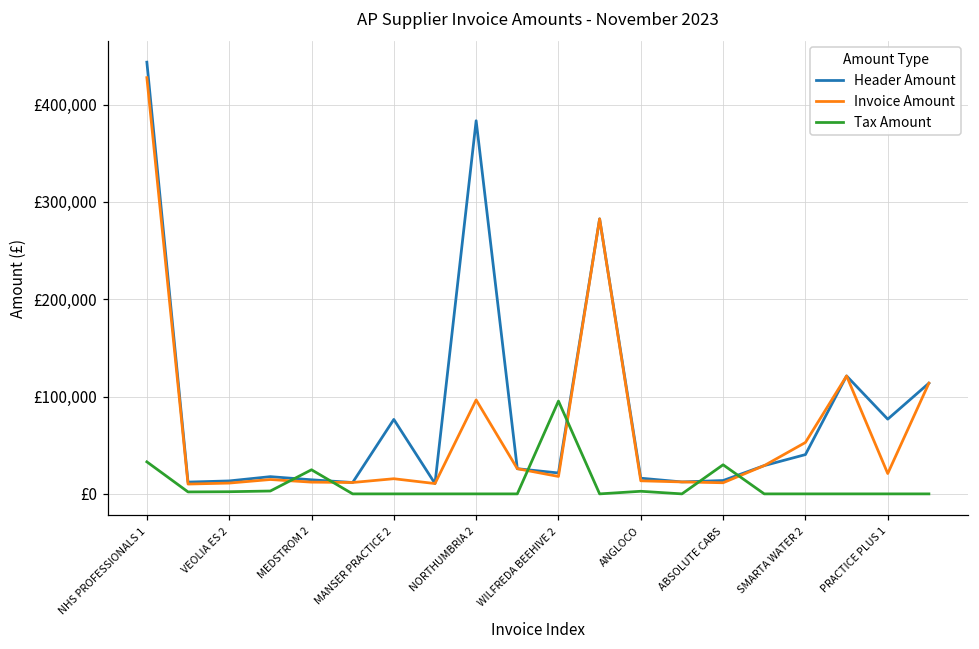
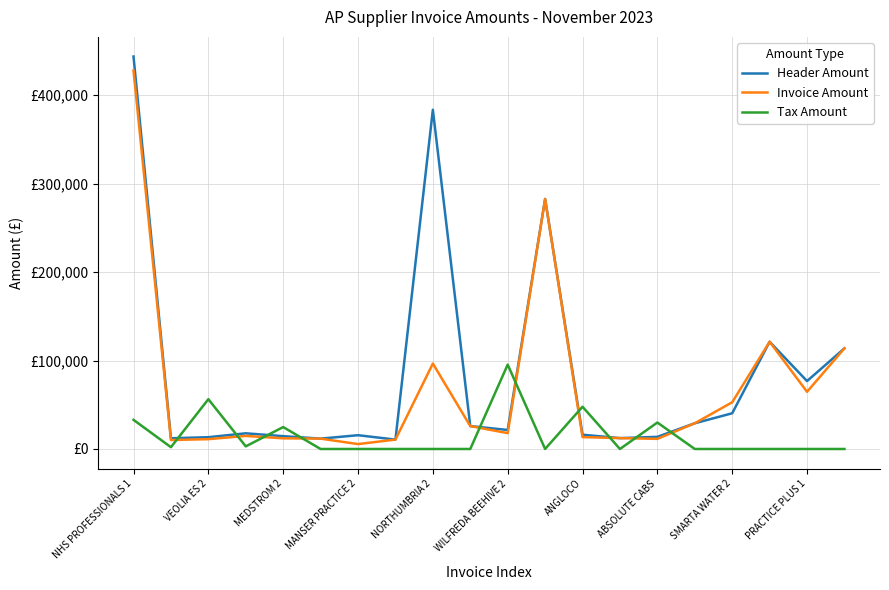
Tax Amount, VEOLIA ES 2: £0 -> £60,000
Header Amount, MANSER PRACTICE 2: £80,000 -> £20,000
Invoice Amount, MANSER PRACTICE 2: £20,000 -> £10,000
Tax Amount, ANGLOCO: £0 -> £50,000
Invoice Amount, PRACTICE PLUS 1: £20,000 -> £60,000
